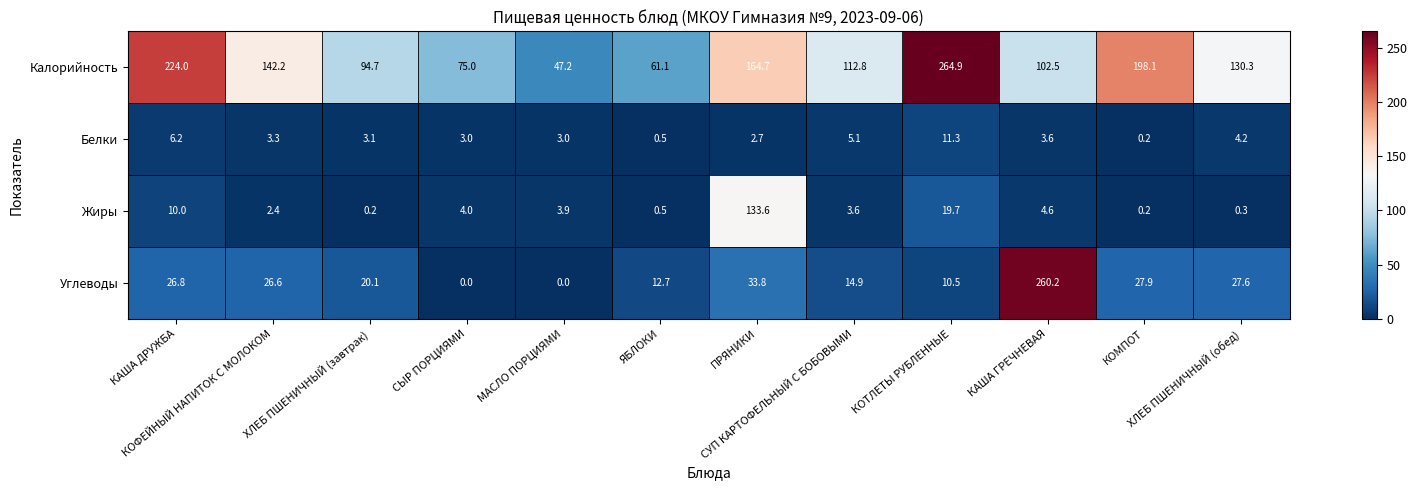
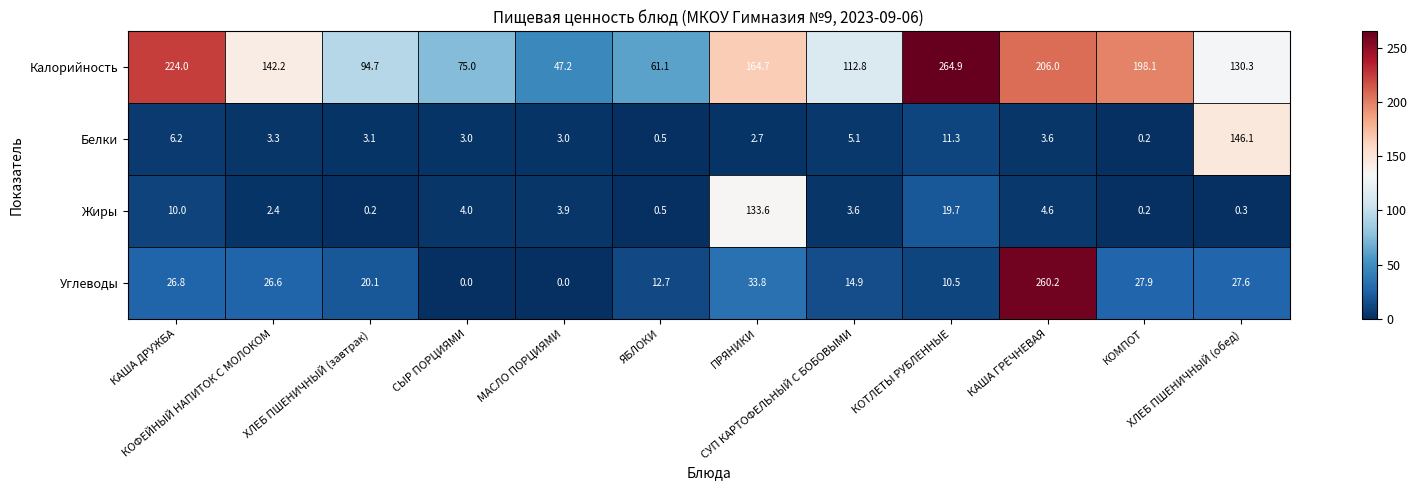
Калорийность, КАША ГРЕЧНЕВАЯ: 102.5 -> 206.0
Белки, ХЛЕБ ПШЕНИЧНЫЙ (обед): 4.2 -> 146.1
